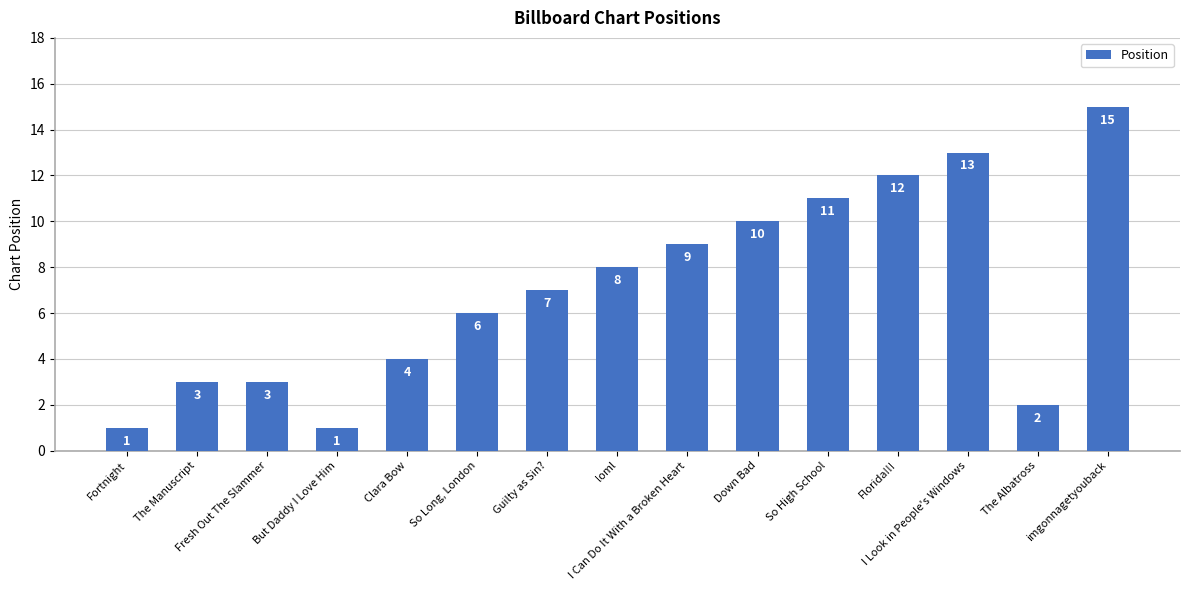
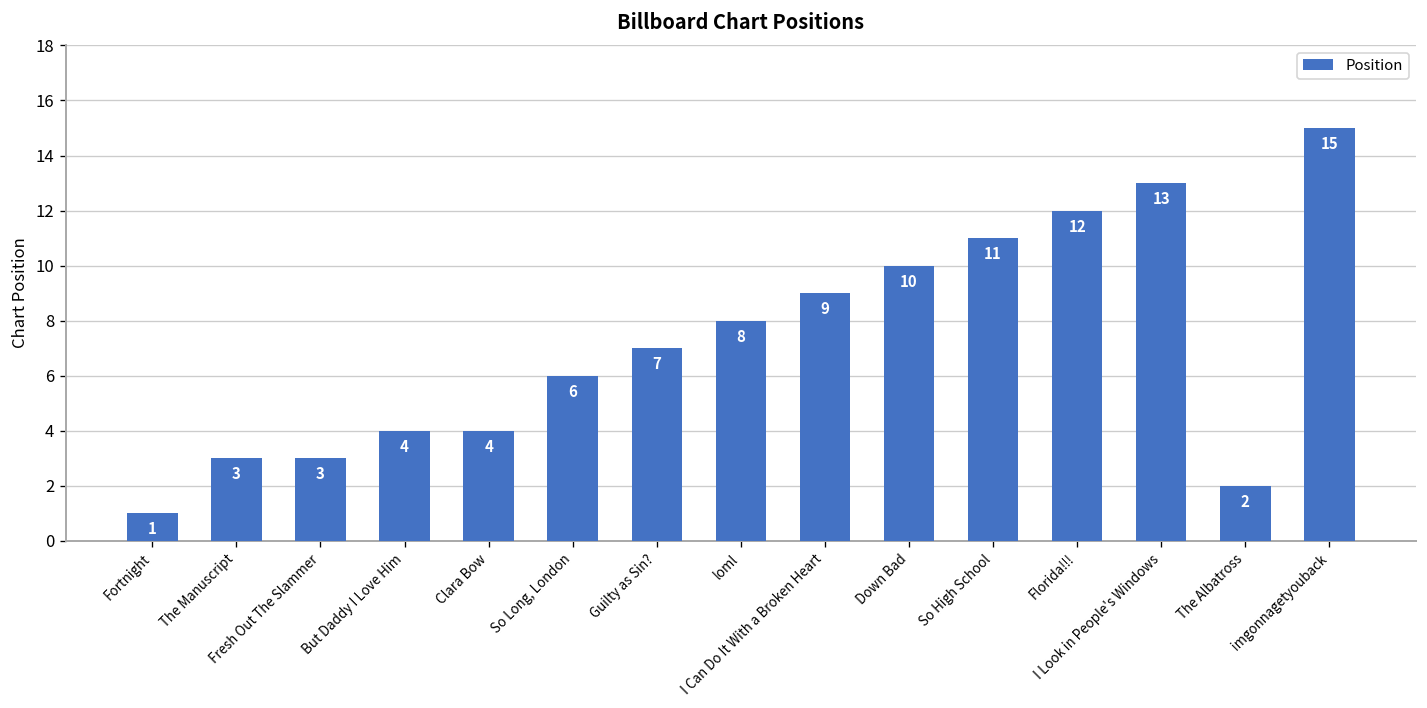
But Daddy I Love Him: 1 -> 4
